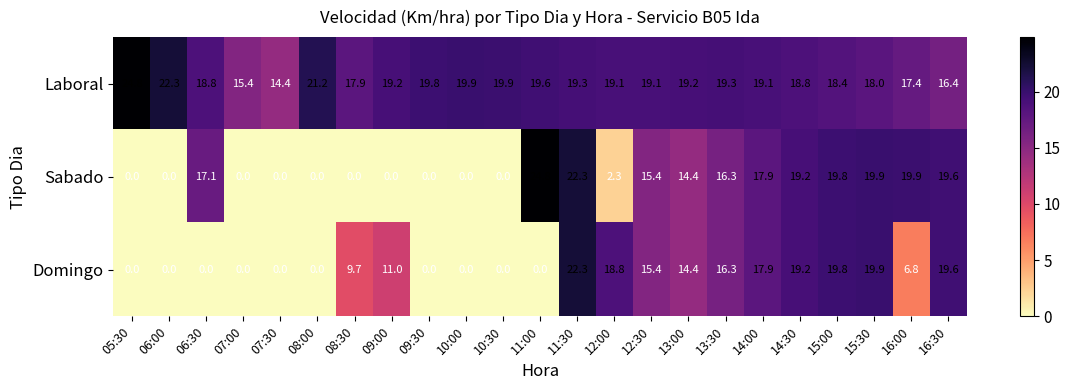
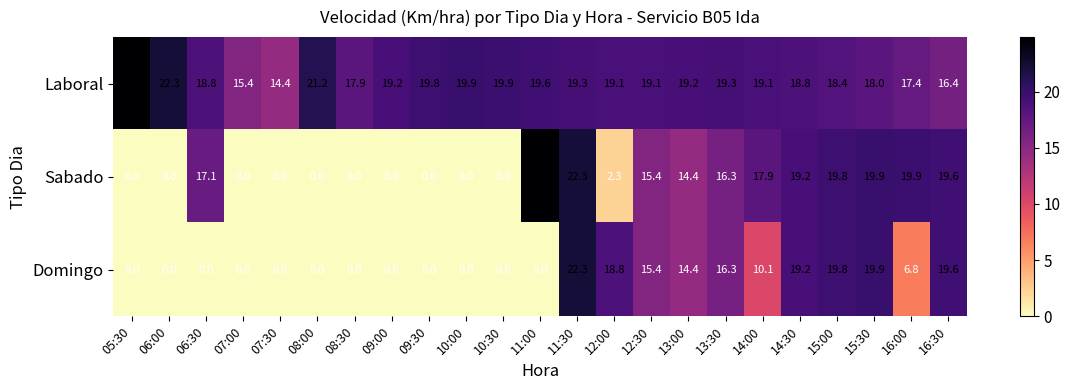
Domingo, 08:30: 9.7 -> 0.0
Domingo, 09:00: 11.0 -> 0.0
Domingo, 14:00: 17.9 -> 10.1
